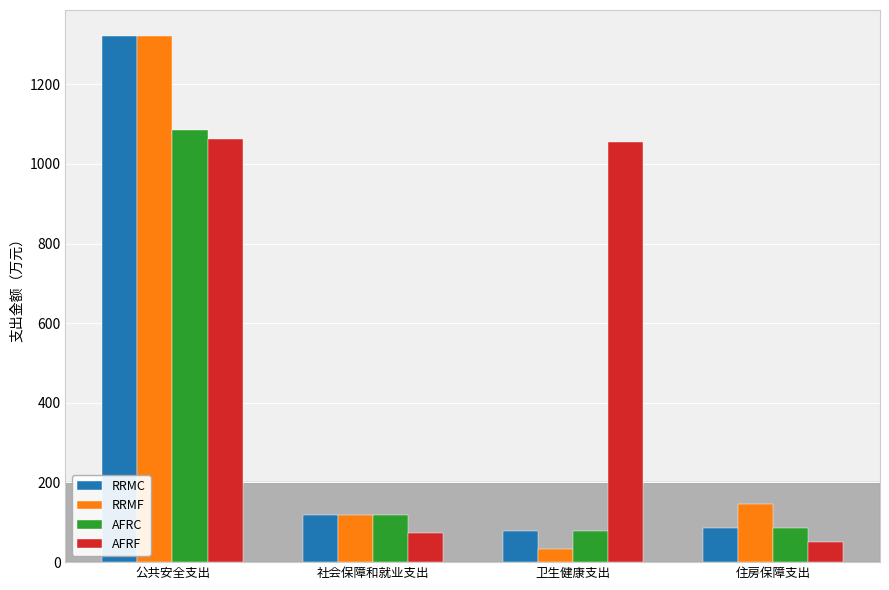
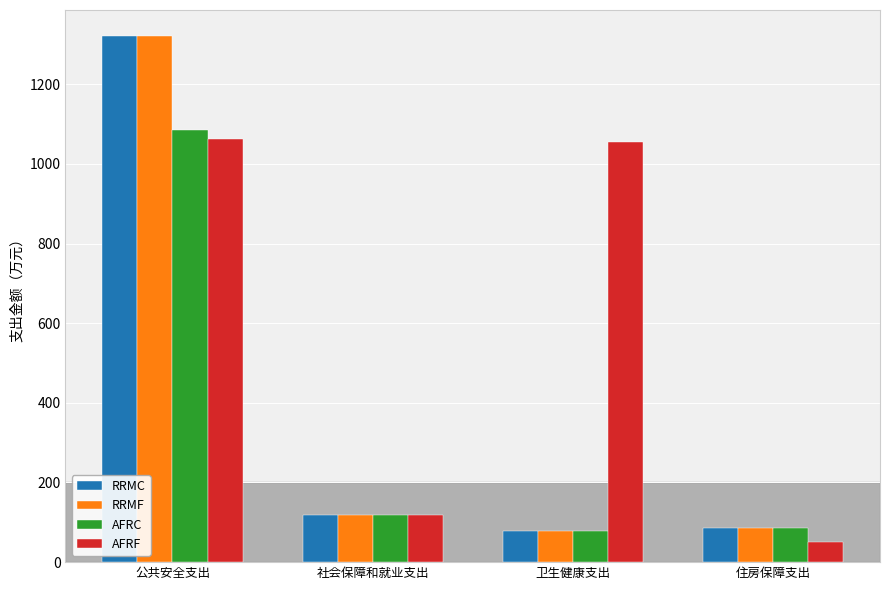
AFRF, 社会保障和就业支出: 70 -> 120
RRMF, 卫生健康支出: 30 -> 80
RRMF, 住房保障支出: 150 -> 90
